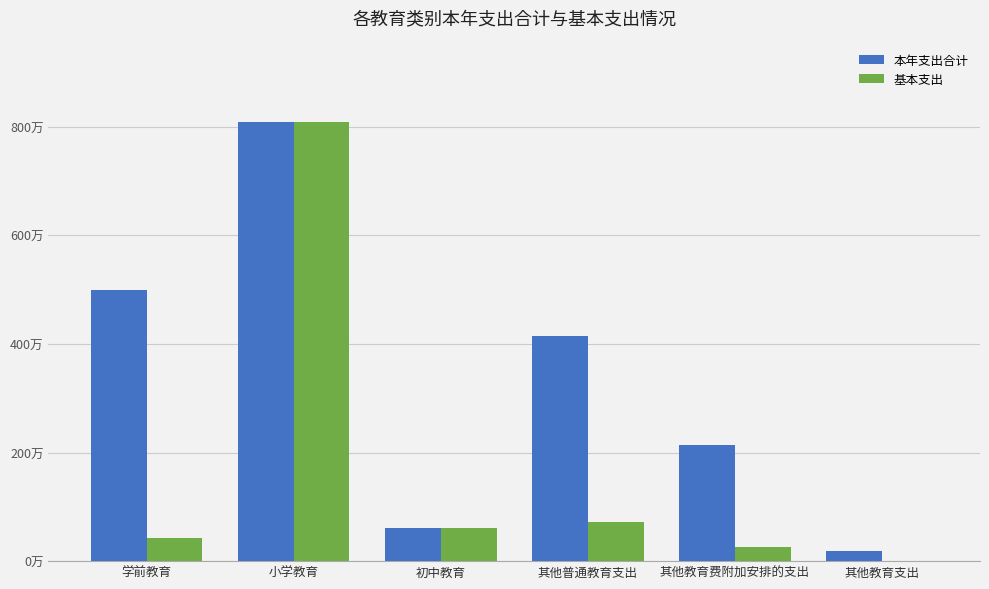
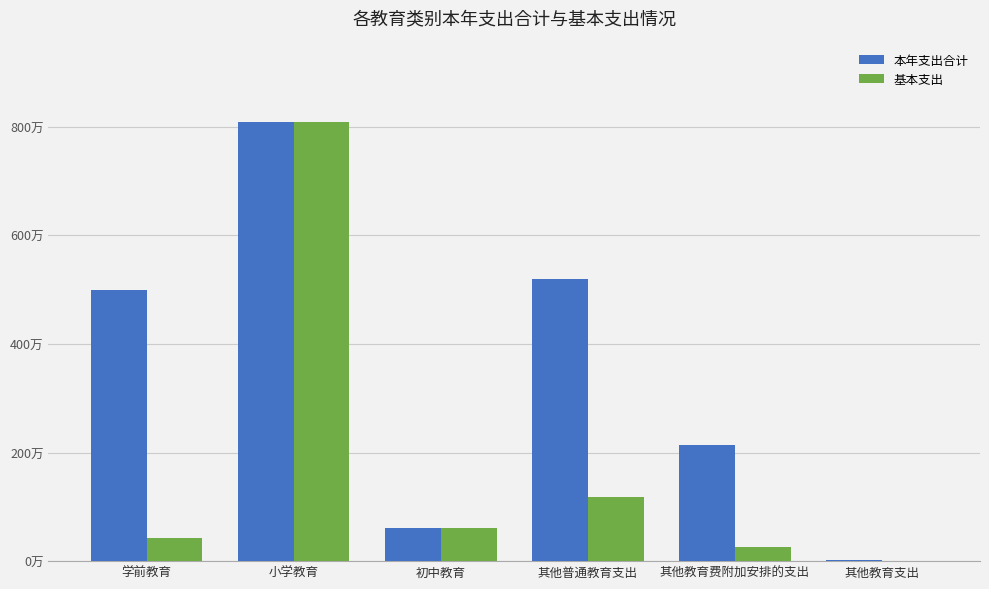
本年支出合计, 其他普通教育支出: 410万 -> 520万
基本支出, 其他普通教育支出: 70万 -> 120万
本年支出合计, 其他教育支出: 20万 -> 0万
